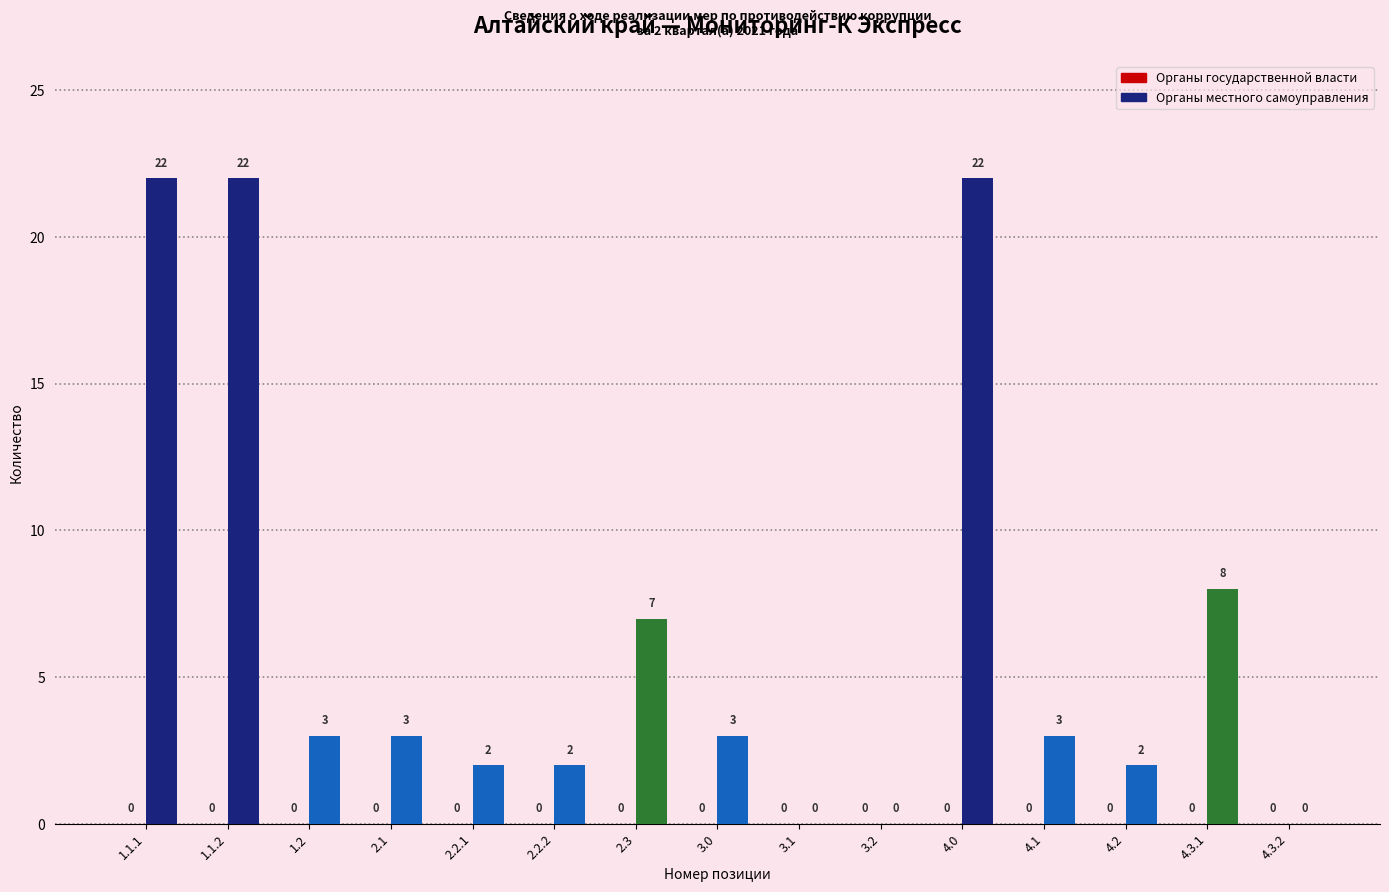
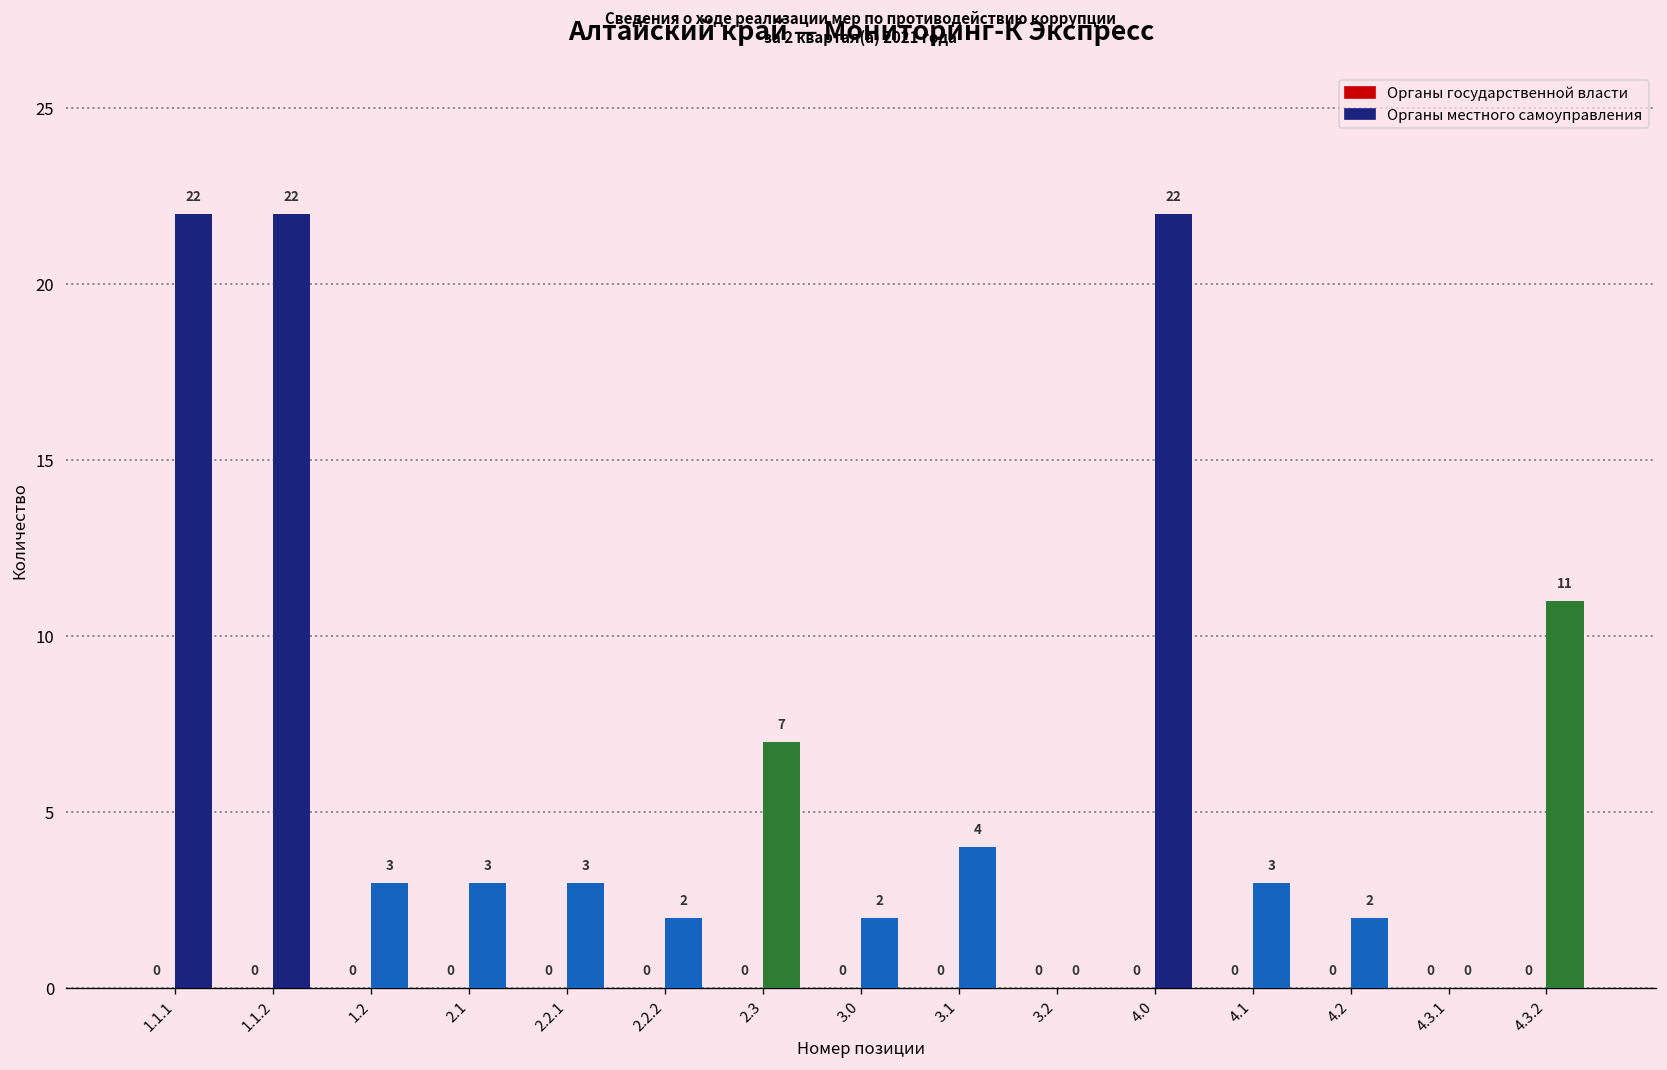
Органы местного самоуправления, 2.2.1: 2 -> 3
Органы местного самоуправления, 3.0: 3 -> 2
Органы местного самоуправления, 3.1: 0 -> 4
Органы местного самоуправления, 4.3.1: 8 -> 0
Органы местного самоуправления, 4.3.2: 0 -> 11
